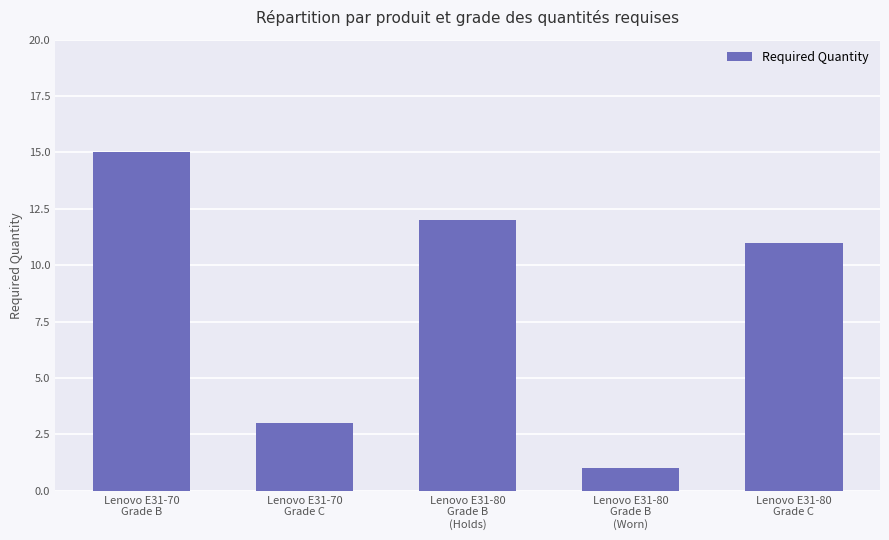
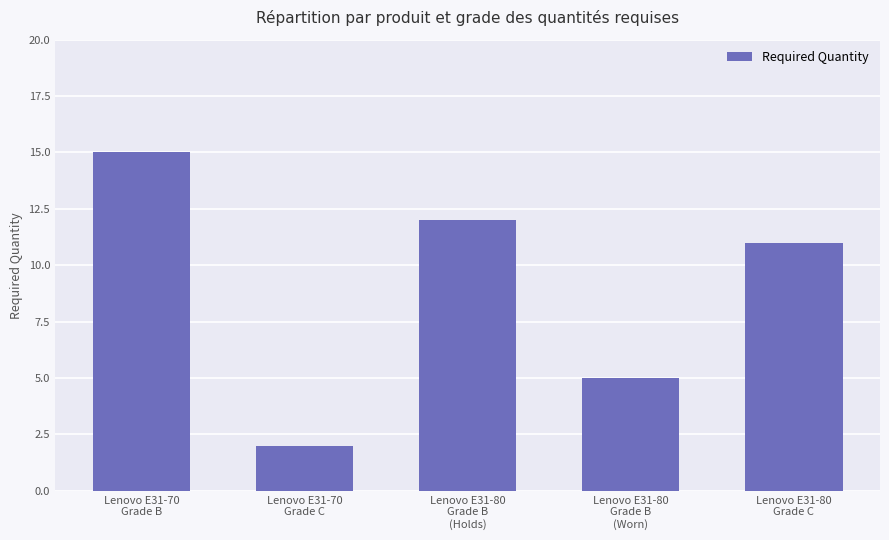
Lenovo E31-70 Grade C: 3 -> 2
Lenovo E31-80 Grade B (Worn): 1 -> 5
